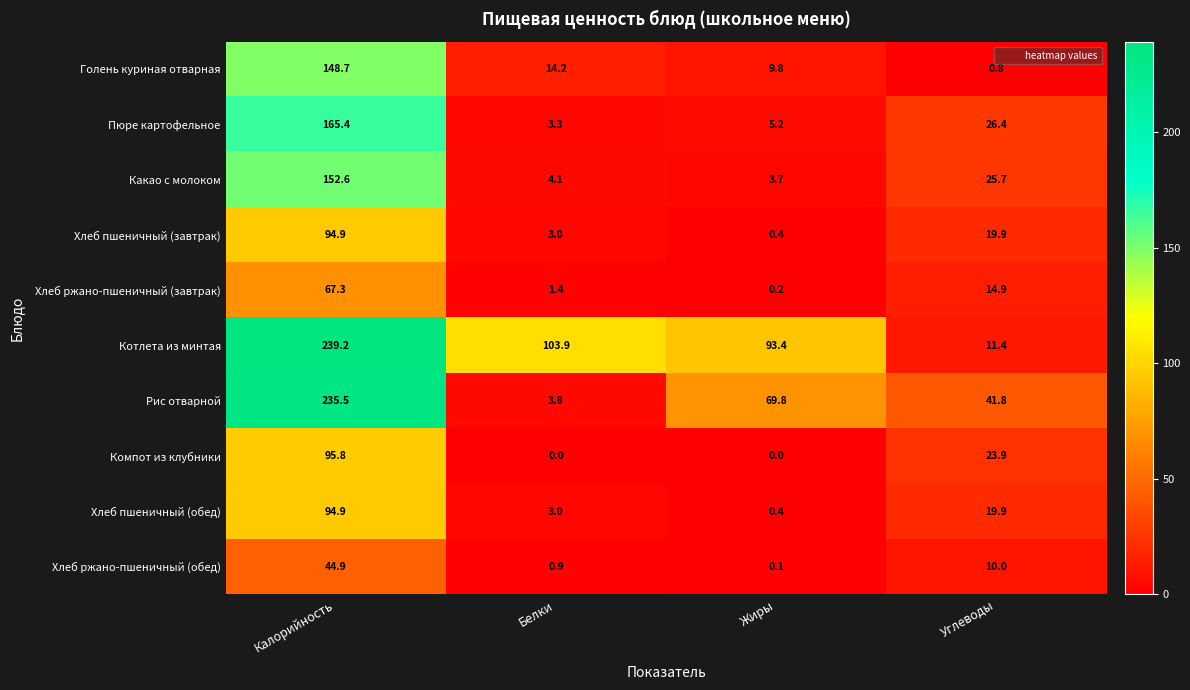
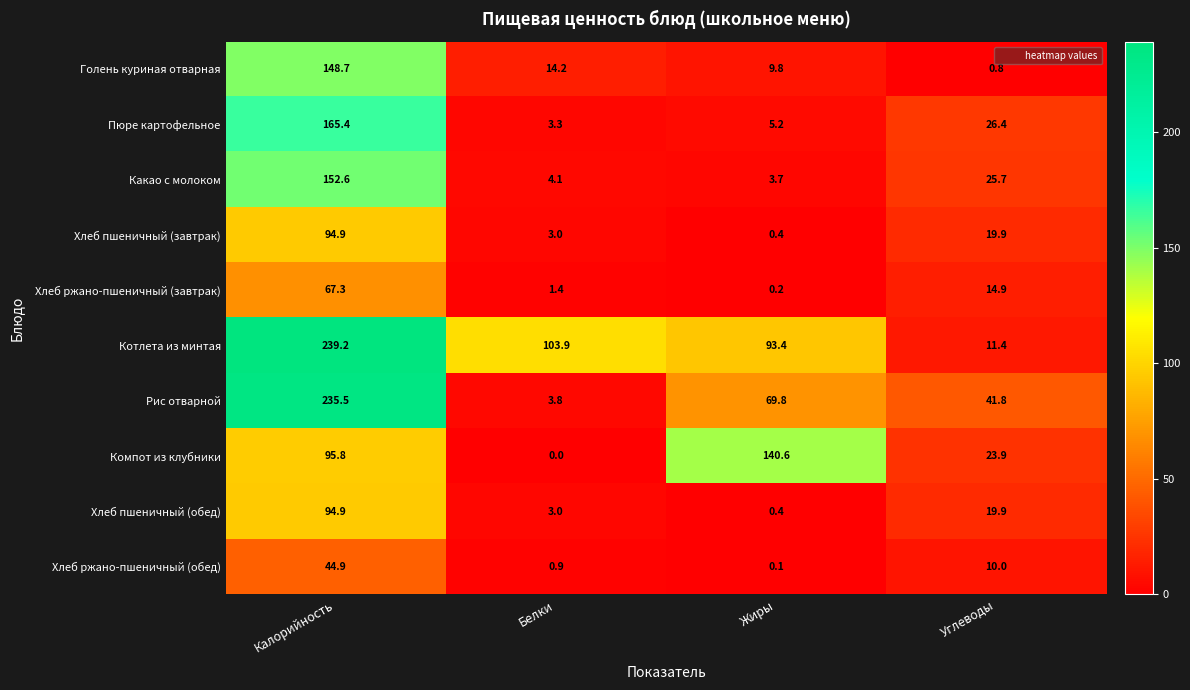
Компот из клубники, Жиры: 0.0 -> 140.6
